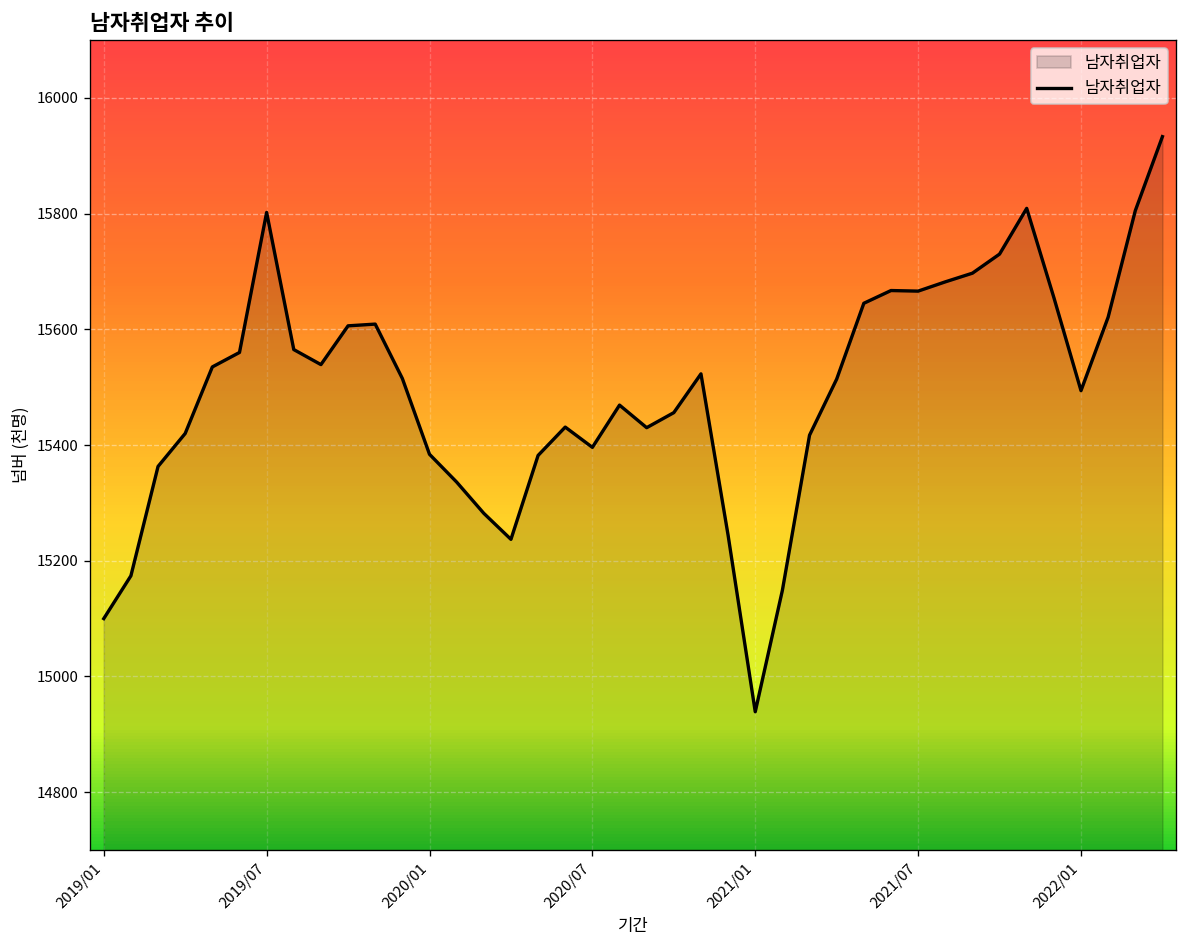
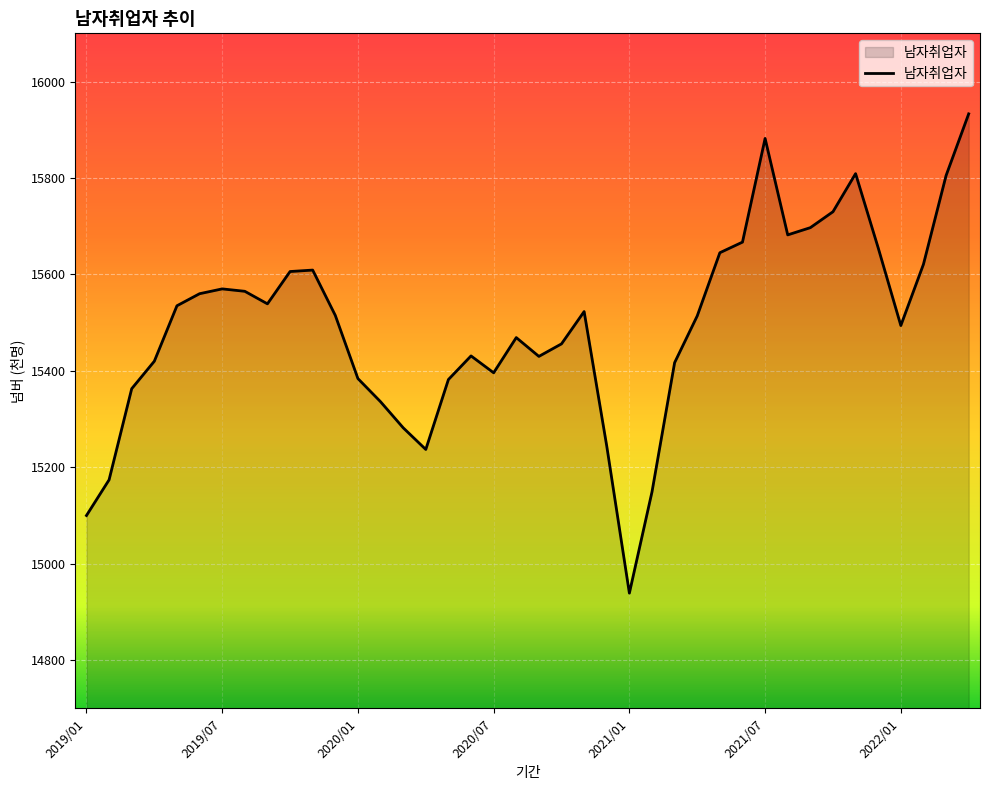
2019/07: 15800 -> 15570
2021/07: 15670 -> 15880
